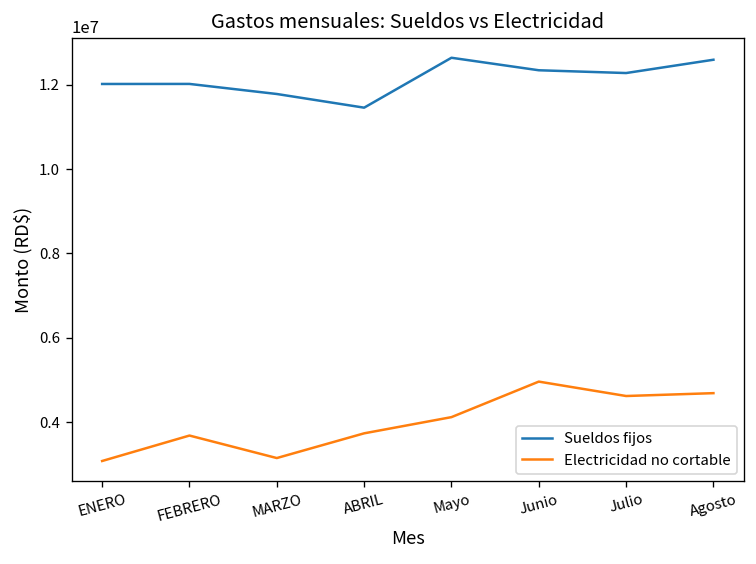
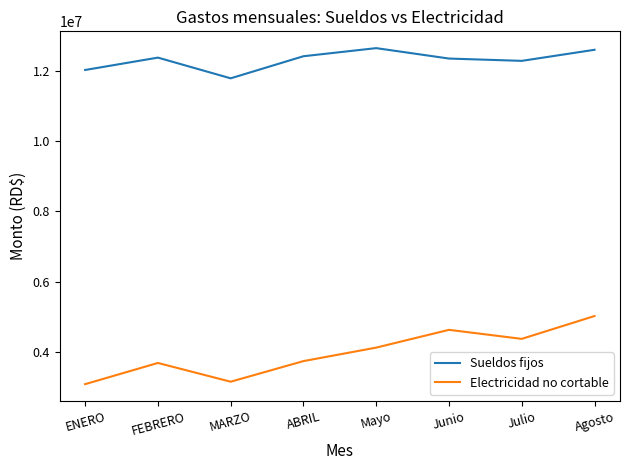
Sueldos fijos, FEBRERO: 12000000 -> 12400000
Sueldos fijos, ABRIL: 11500000 -> 12400000
Electricidad no cortable, Junio: 5000000 -> 4600000
Electricidad no cortable, Julio: 4600000 -> 4400000
Electricidad no cortable, Agosto: 4700000 -> 5000000
